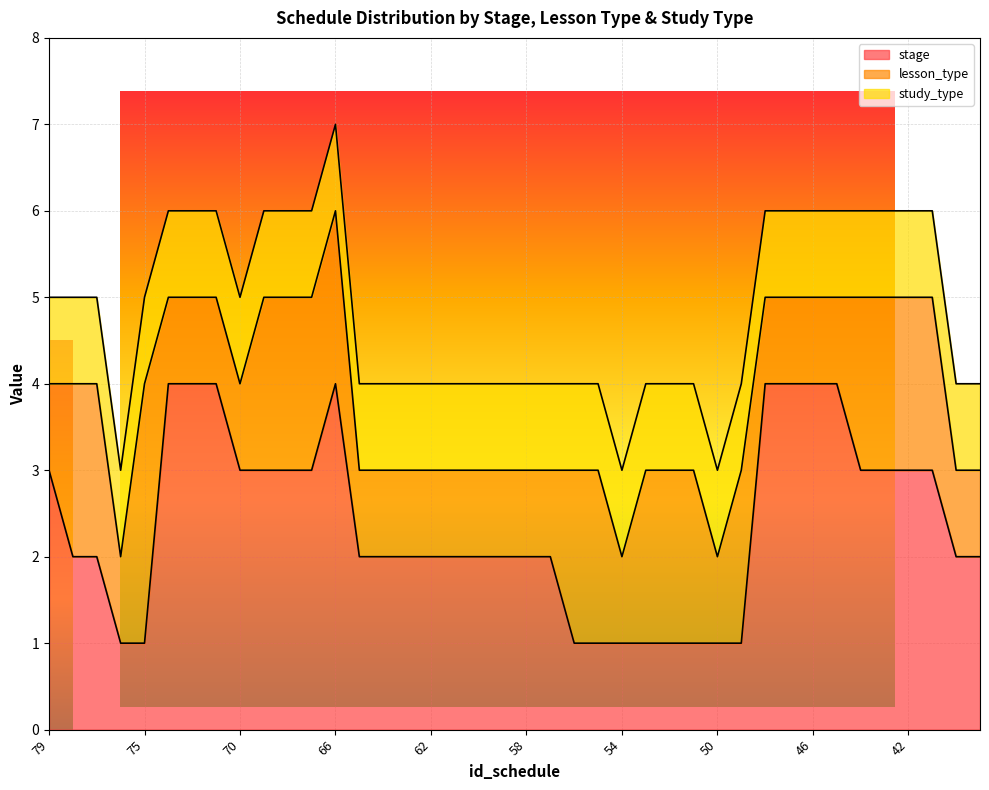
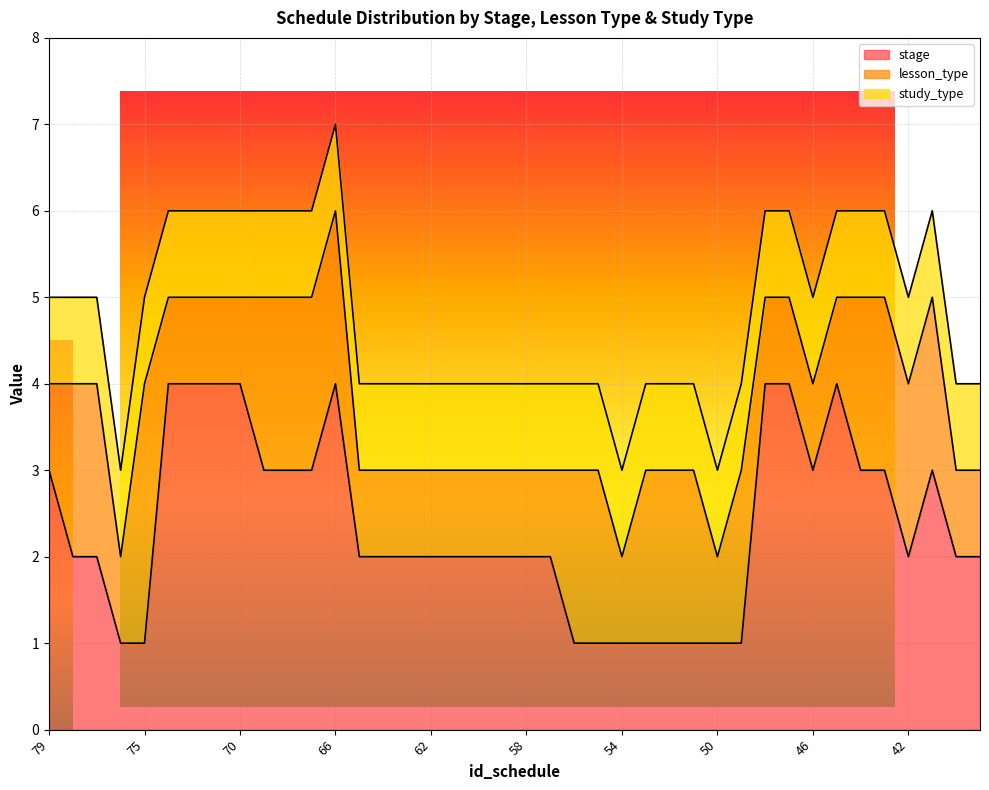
stage, 70: 3 -> 4
stage, 46: 4 -> 3
stage, 42: 3 -> 2
